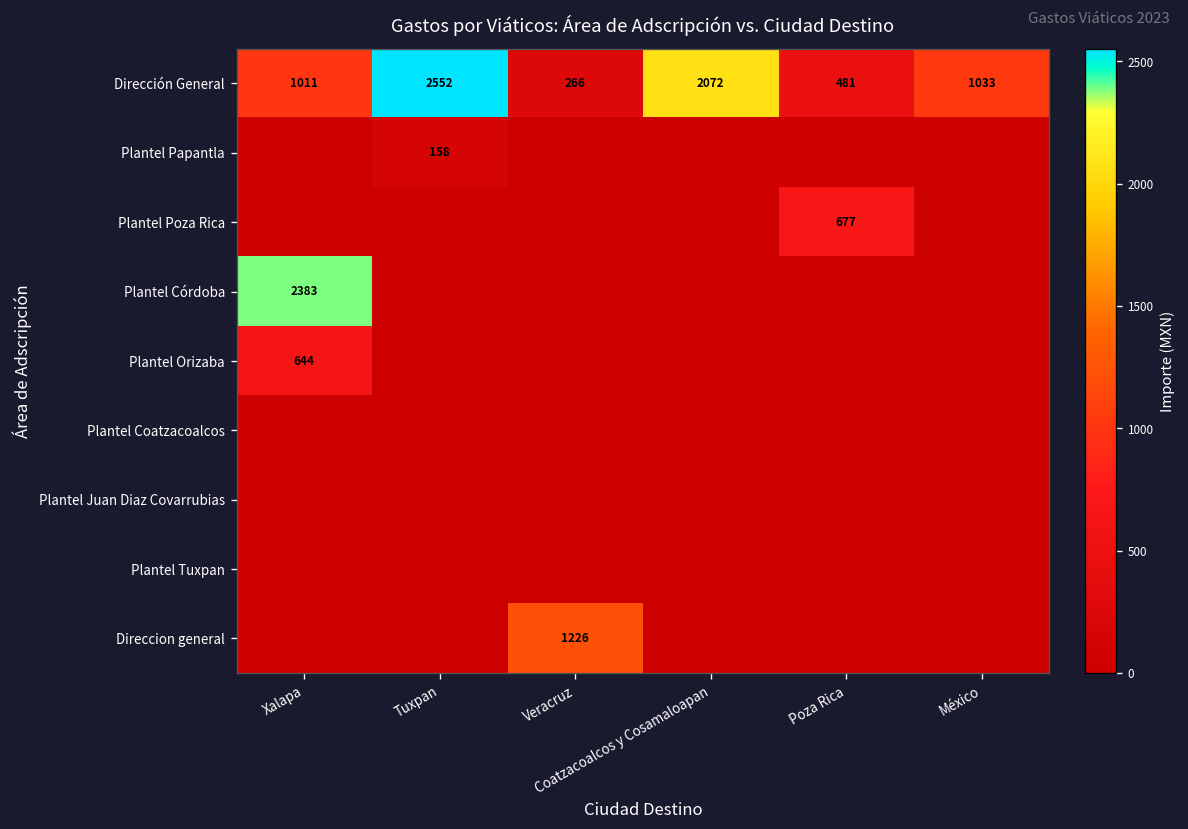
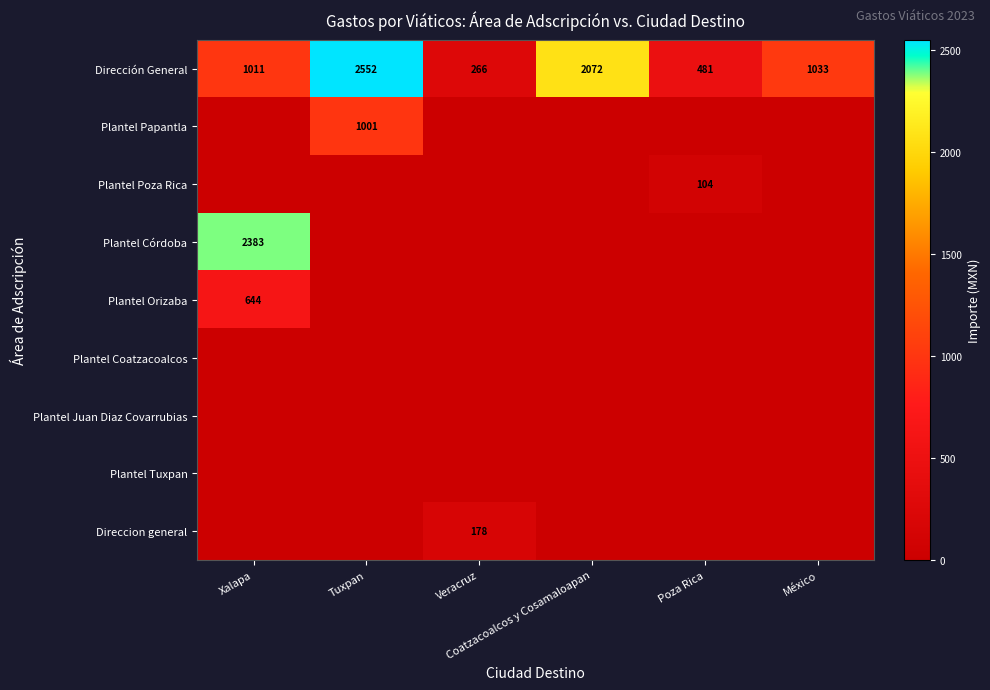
Plantel Papantla, Tuxpan: 158 -> 1001
Plantel Poza Rica, Poza Rica: 677 -> 104
Direccion general, Veracruz: 1226 -> 178
